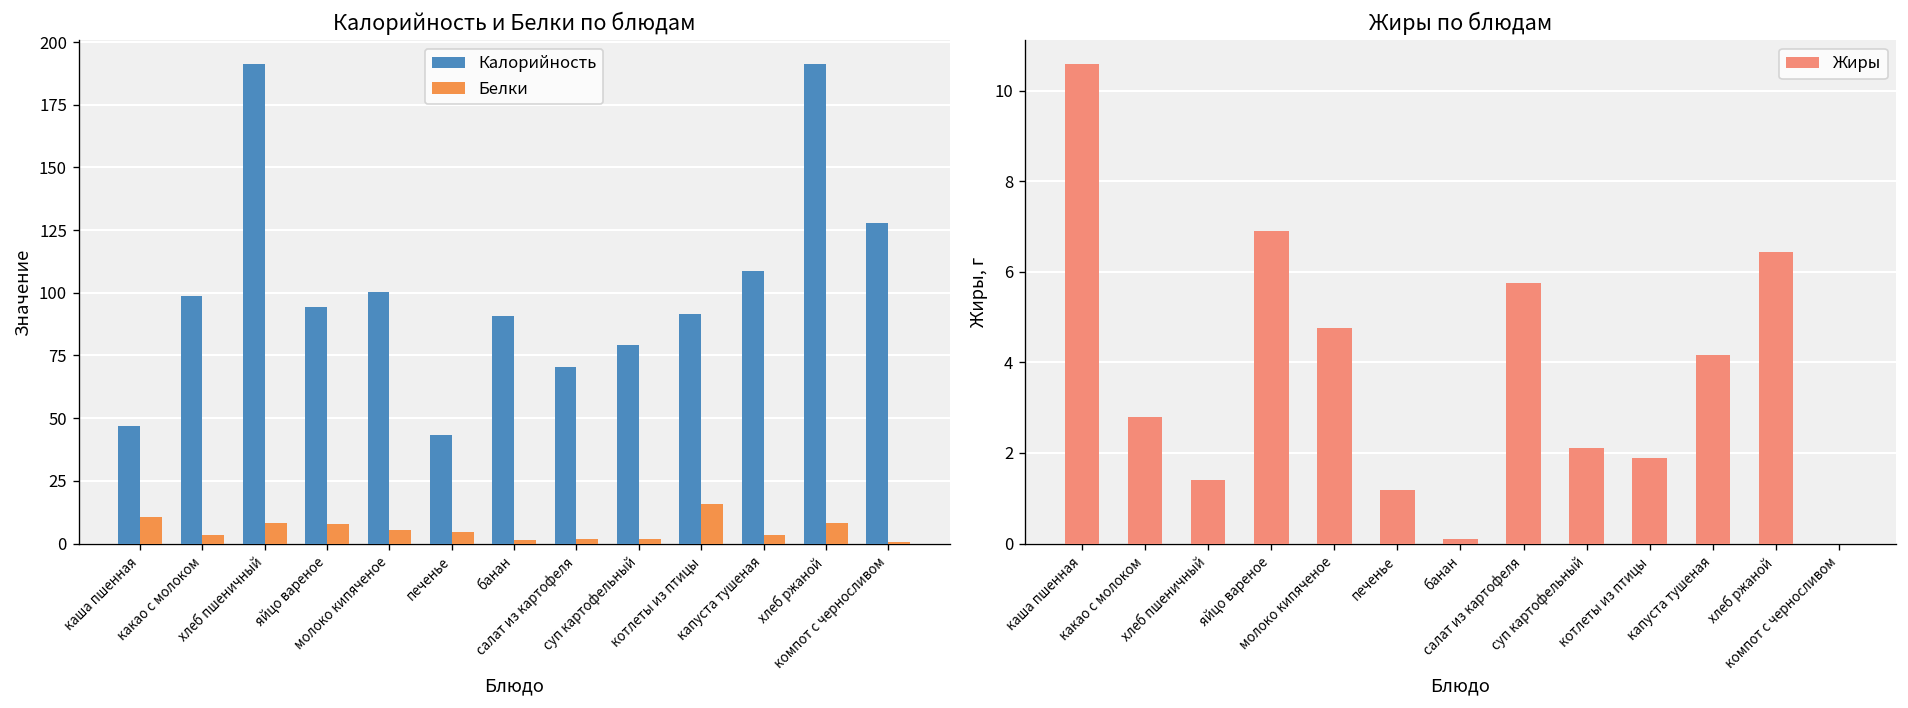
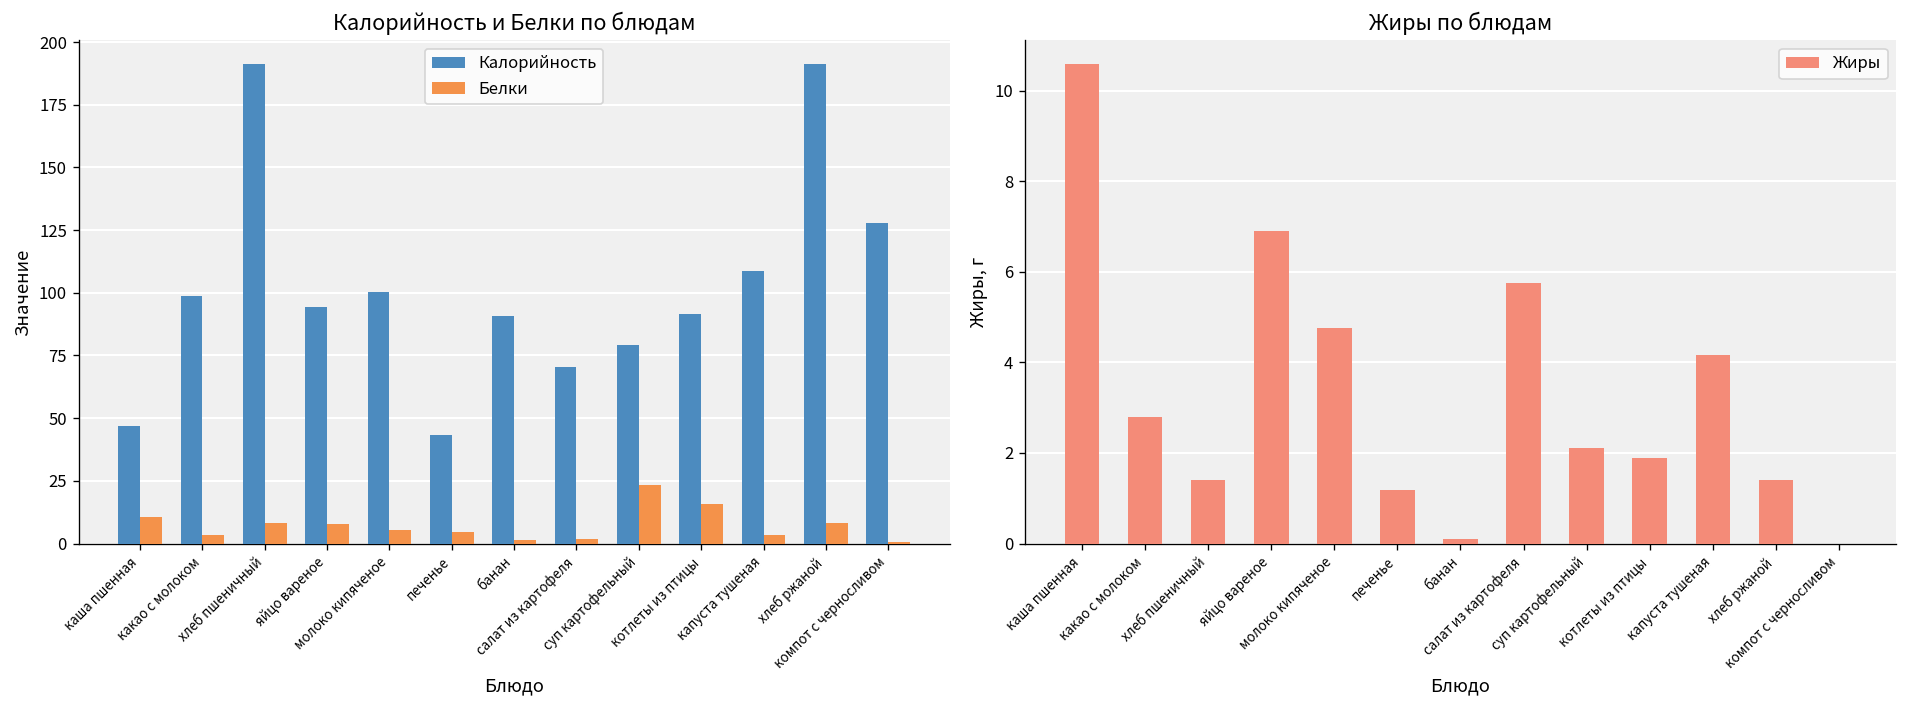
Калорийность и Белки по блюдам, Белки, суп картофельный: 2 -> 23
Жиры по блюдам, хлеб ржаной: 6.4 -> 1.4
